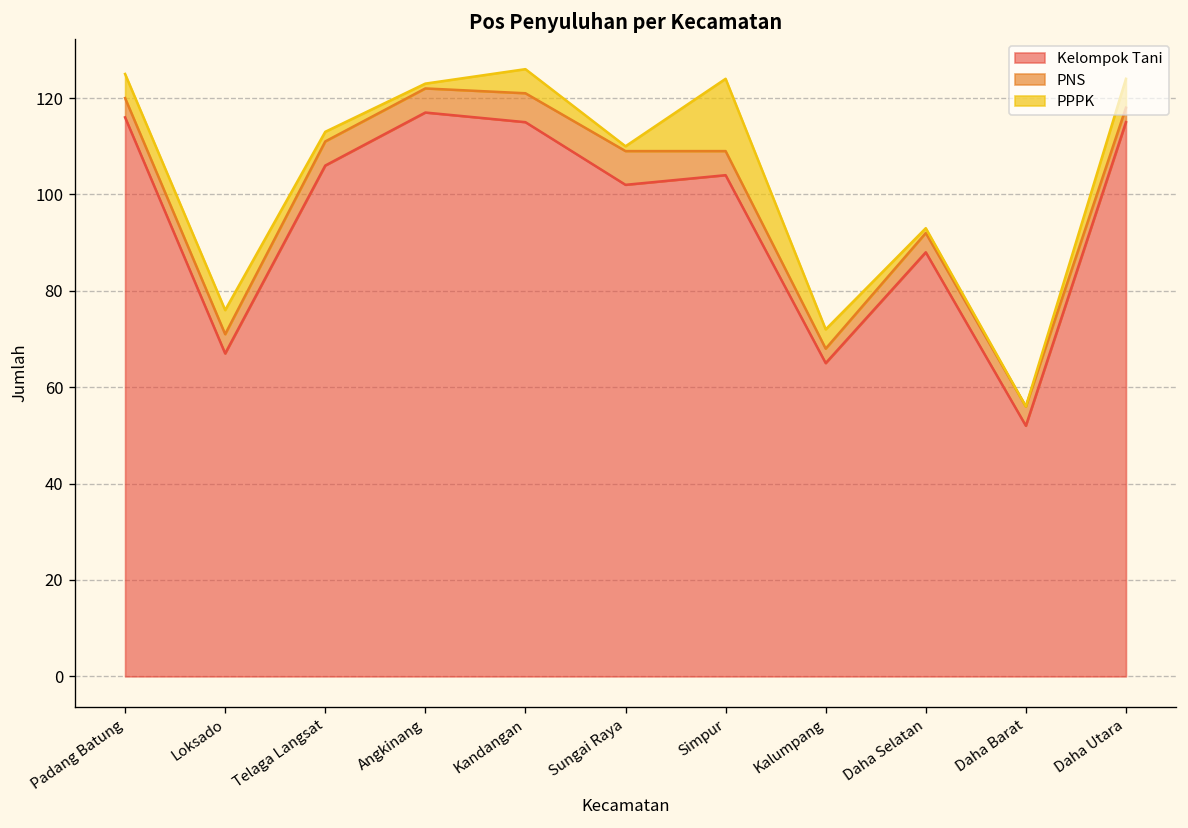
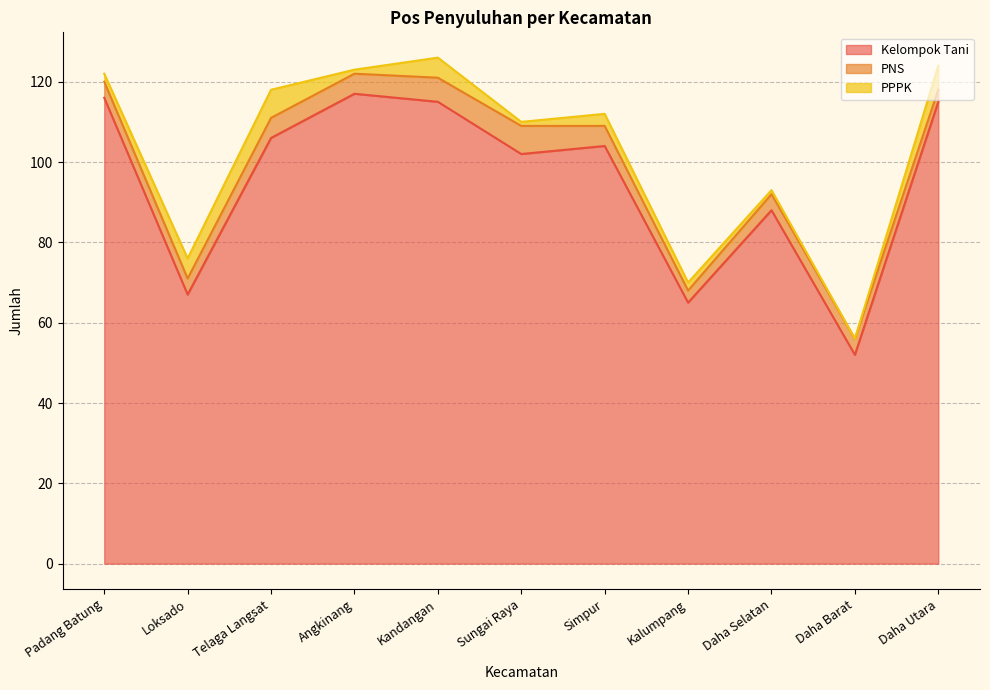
PPPK, Padang Batung: 5 -> 2
PPPK, Telaga Langsat: 2 -> 7
PPPK, Simpur: 15 -> 3
PPPK, Kalumpang: 4 -> 2
